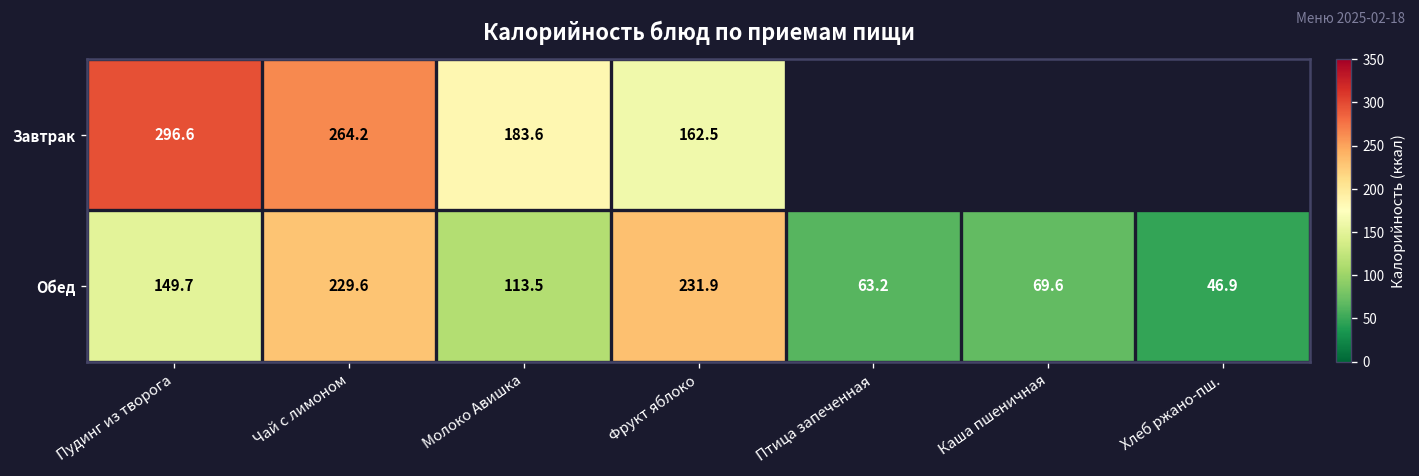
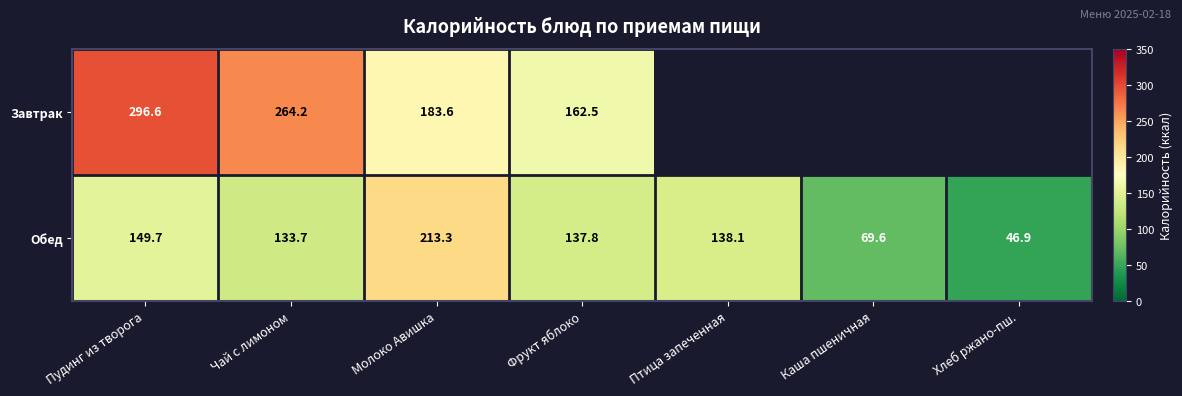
Обед, Чай с лимоном: 229.6 -> 133.7
Обед, Молоко Авишка: 113.5 -> 213.3
Обед, Фрукт яблоко: 231.9 -> 137.8
Обед, Птица запеченная: 63.2 -> 138.1
